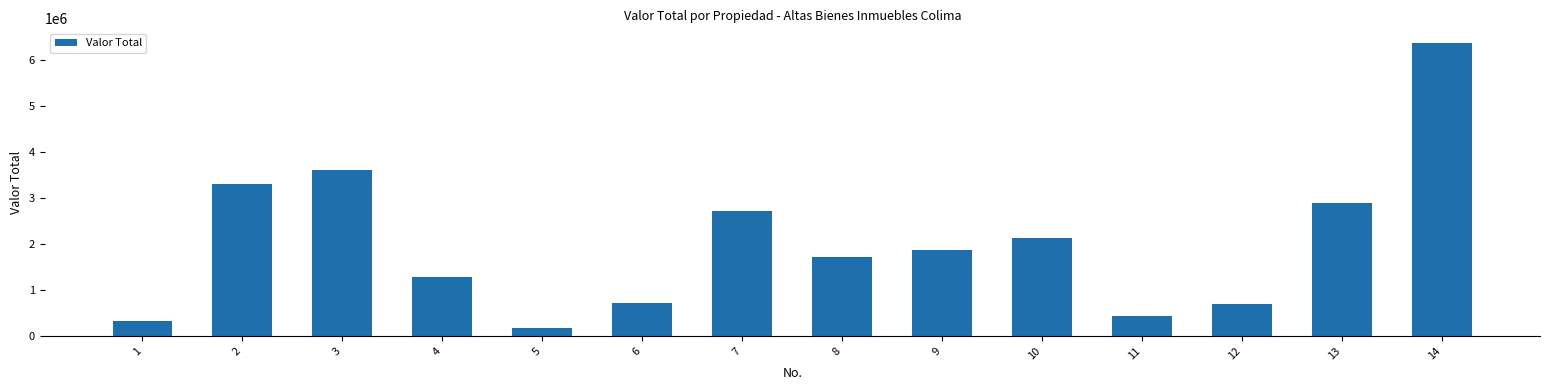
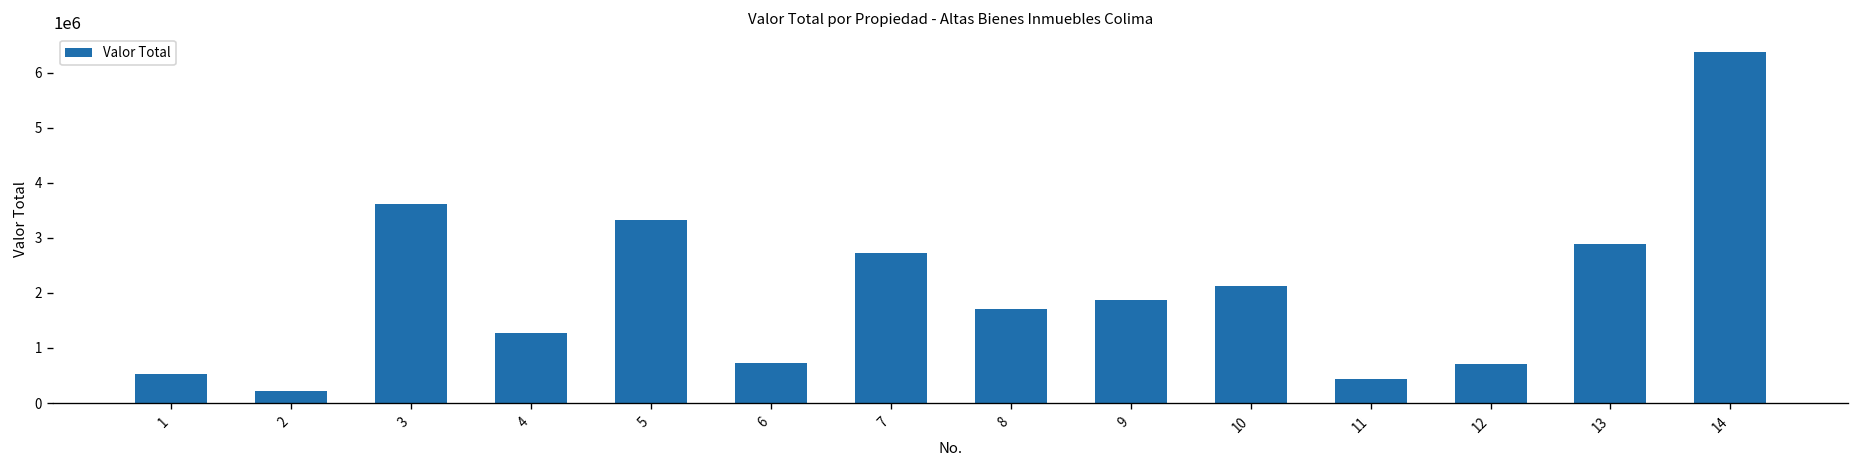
1: 300000 -> 500000
2: 3300000 -> 200000
5: 200000 -> 3300000
